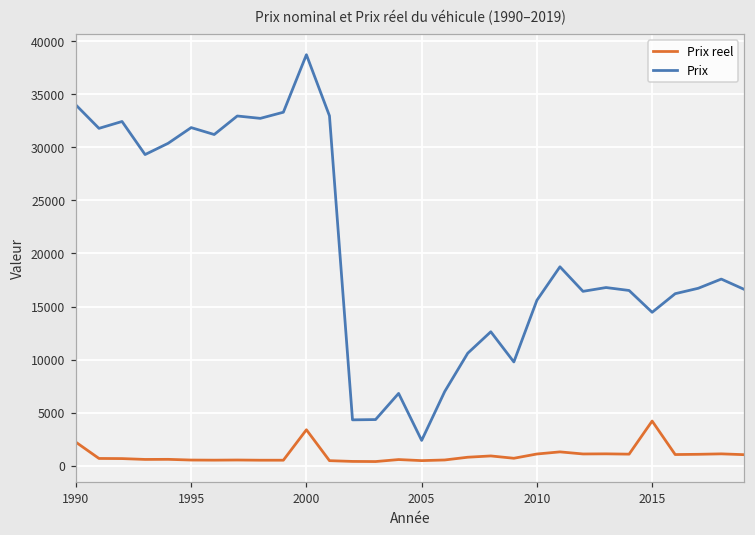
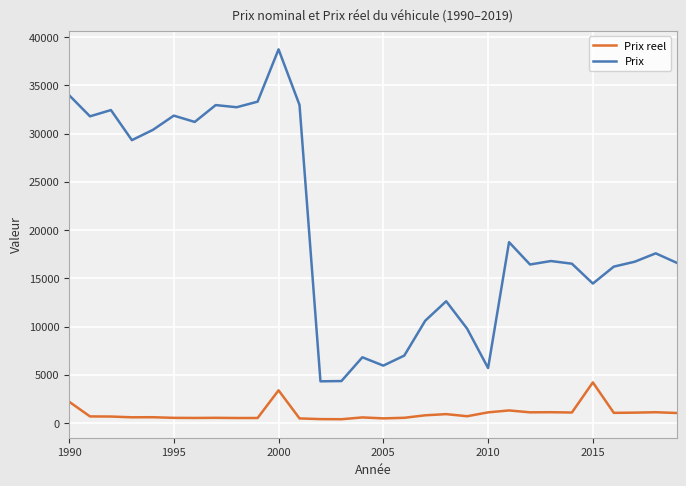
Prix, 2005: 2000 -> 6000
Prix, 2010: 16000 -> 6000
